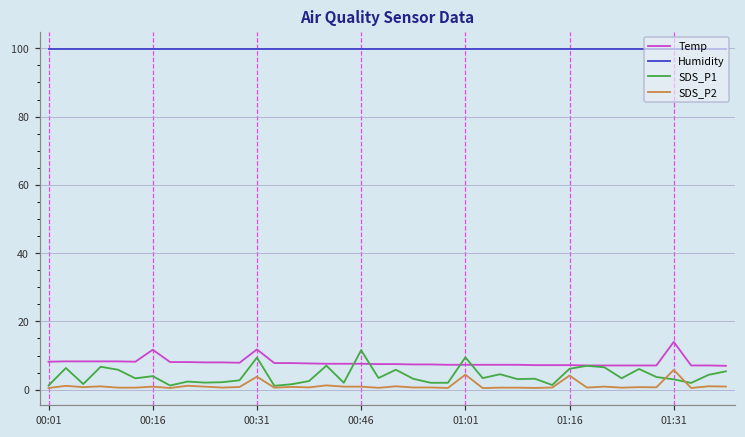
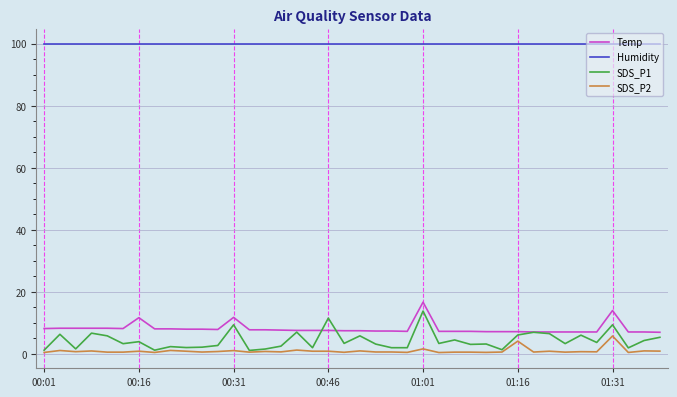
SDS_P2, 00:31: 4 -> 1
Temp, 01:01: 7 -> 17
SDS_P1, 01:01: 9 -> 14
SDS_P2, 01:01: 4 -> 2
SDS_P1, 01:31: 3 -> 9
